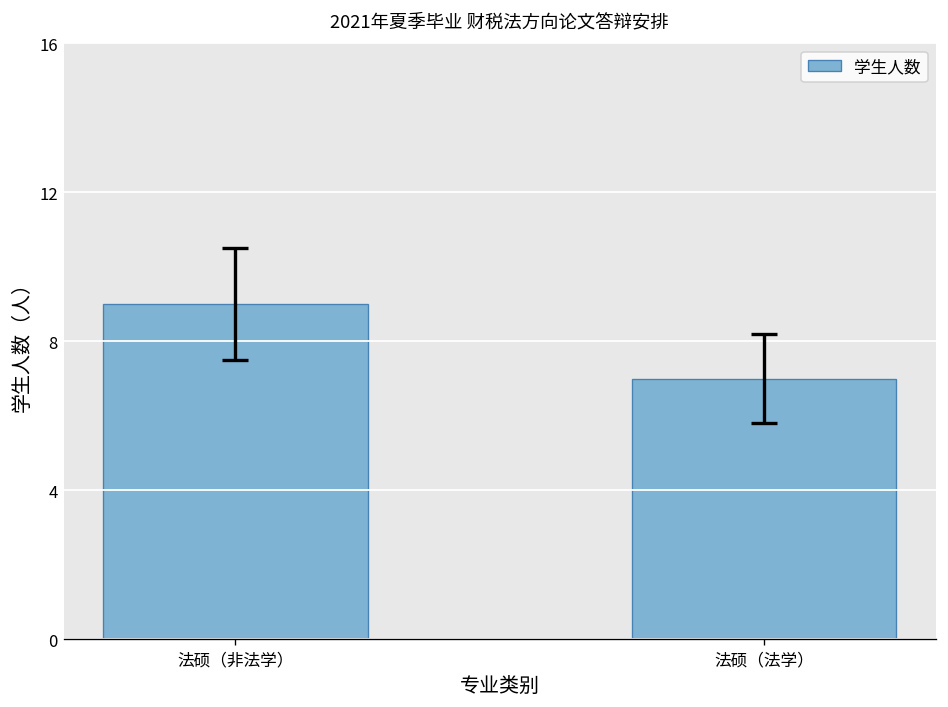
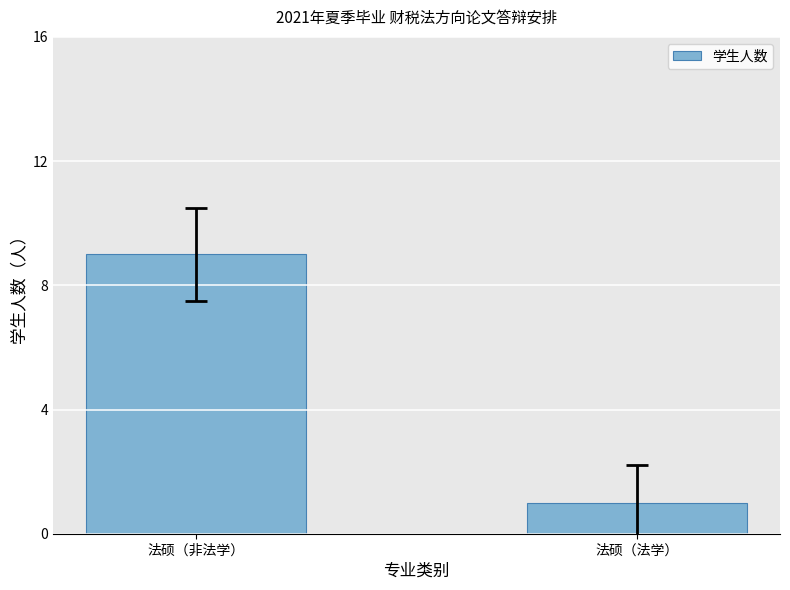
学生人数, 法硕（法学）: 7 -> 1
